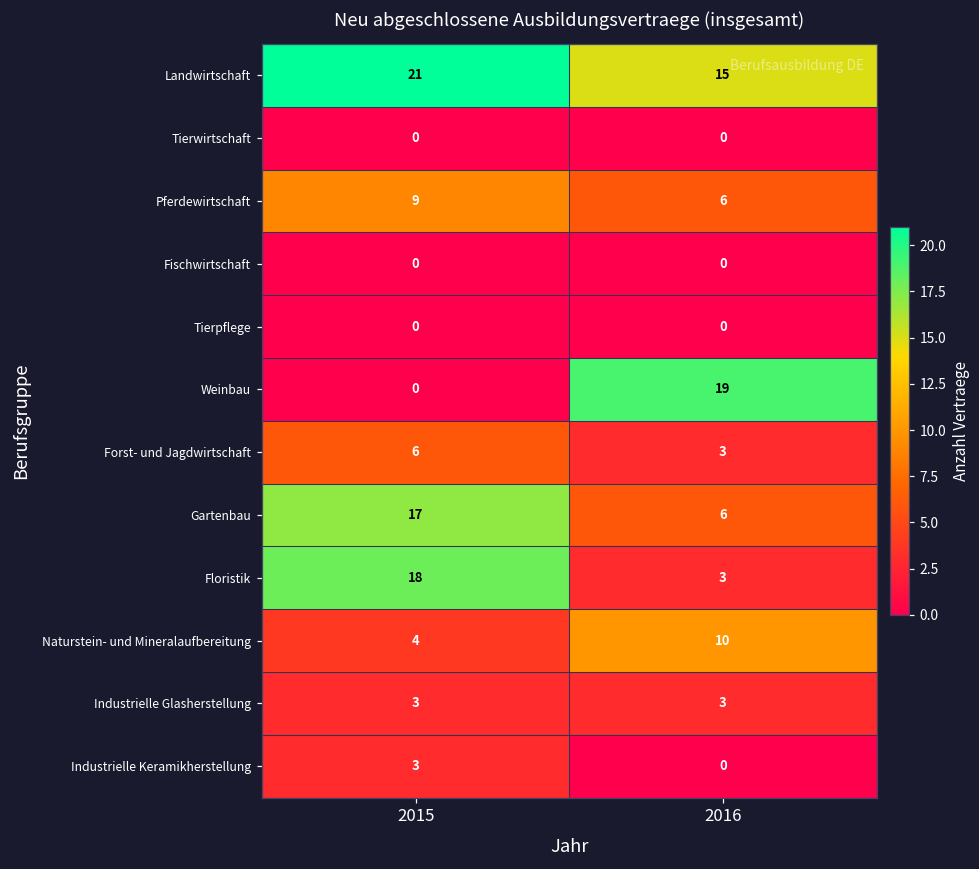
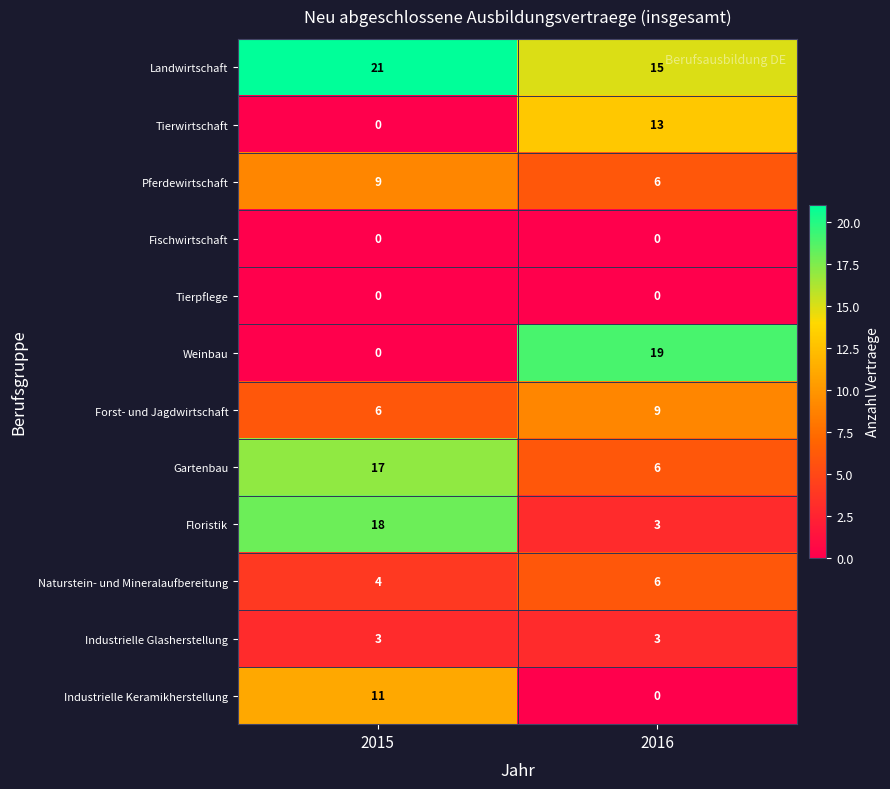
Tierwirtschaft, 2016: 0 -> 13
Forst- und Jagdwirtschaft, 2016: 3 -> 9
Naturstein- und Mineralaufbereitung, 2016: 10 -> 6
Industrielle Keramikherstellung, 2015: 3 -> 11
